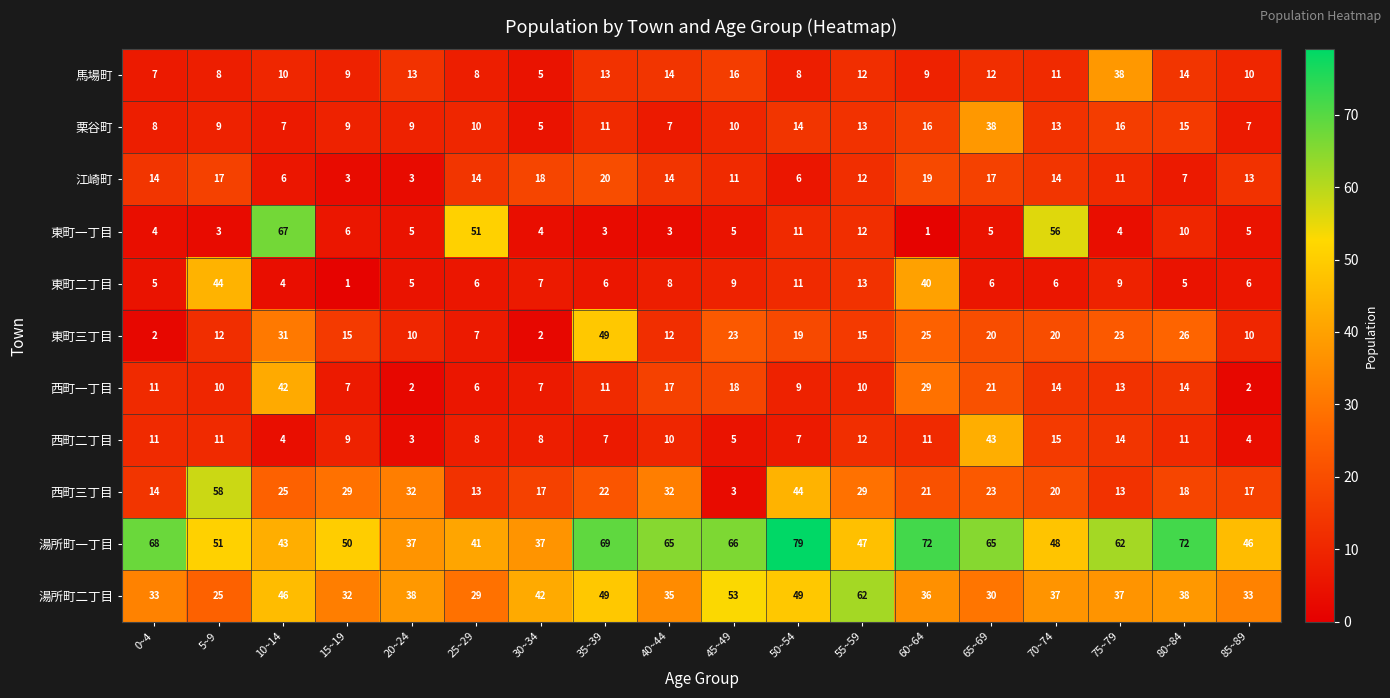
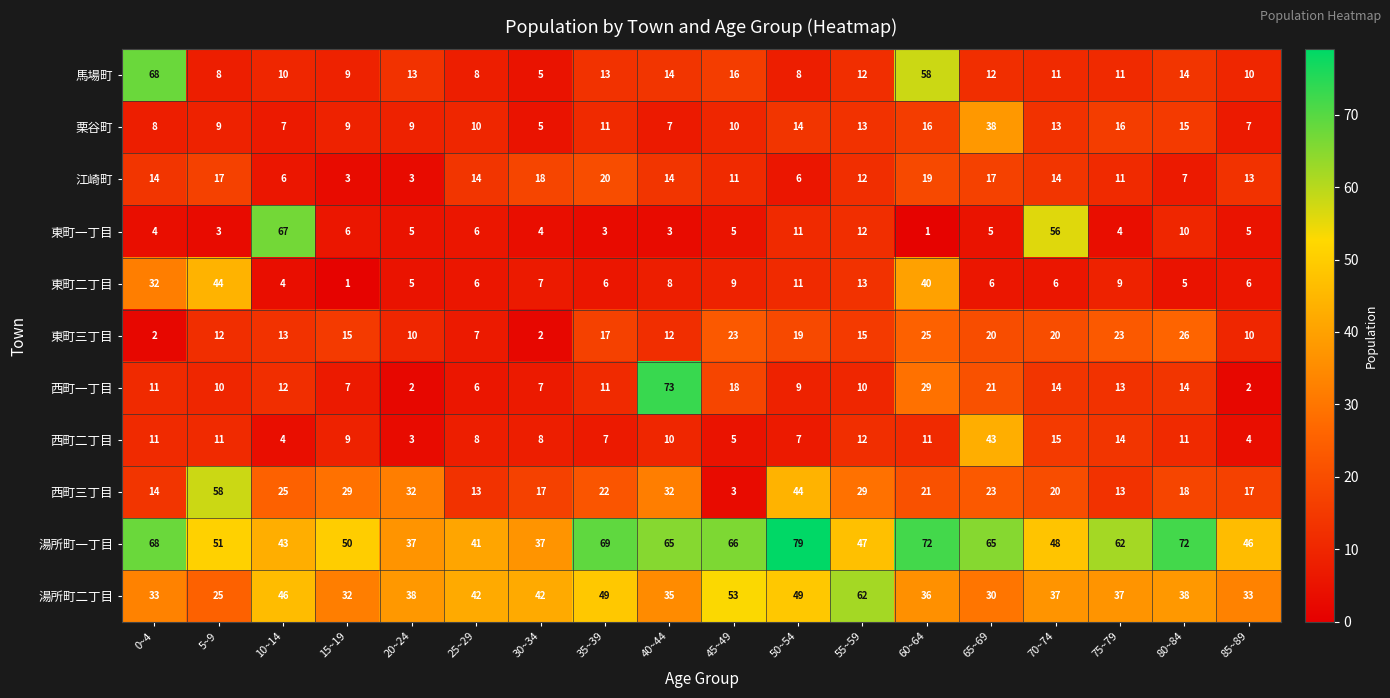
馬場町, 0~4: 7 -> 68
馬場町, 60~64: 9 -> 58
馬場町, 75~79: 38 -> 11
東町一丁目, 25~29: 51 -> 6
東町二丁目, 0~4: 5 -> 32
東町三丁目, 10~14: 31 -> 13
東町三丁目, 35~39: 49 -> 17
西町一丁目, 10~14: 42 -> 12
西町一丁目, 40~44: 17 -> 73
湯所町二丁目, 25~29: 29 -> 42
